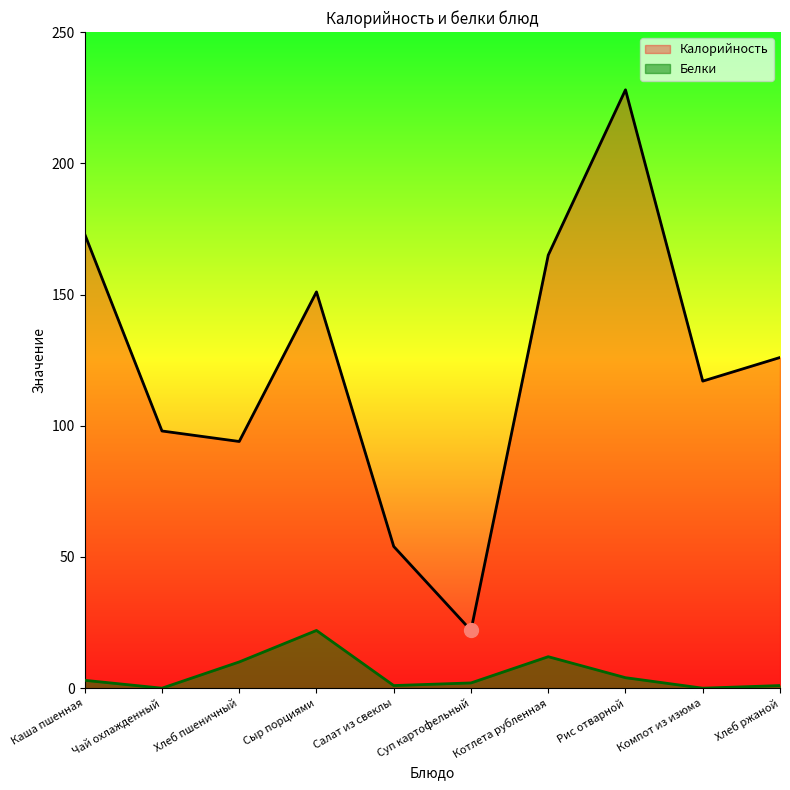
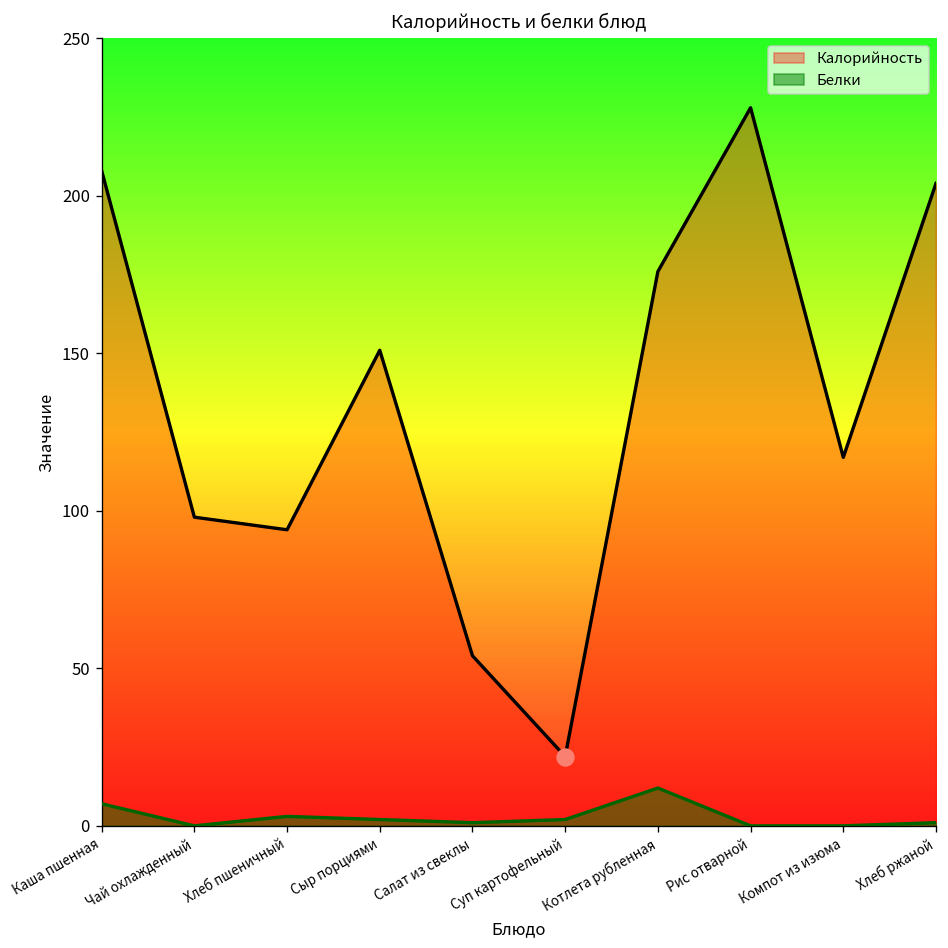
Калорийность, Каша пшенная: 173 -> 208
Белки, Каша пшенная: 3 -> 7
Белки, Хлеб пшеничный: 10 -> 3
Белки, Сыр порциями: 22 -> 2
Калорийность, Котлета рубленная: 165 -> 176
Белки, Рис отварной: 4 -> 0
Калорийность, Хлеб ржаной: 126 -> 204
